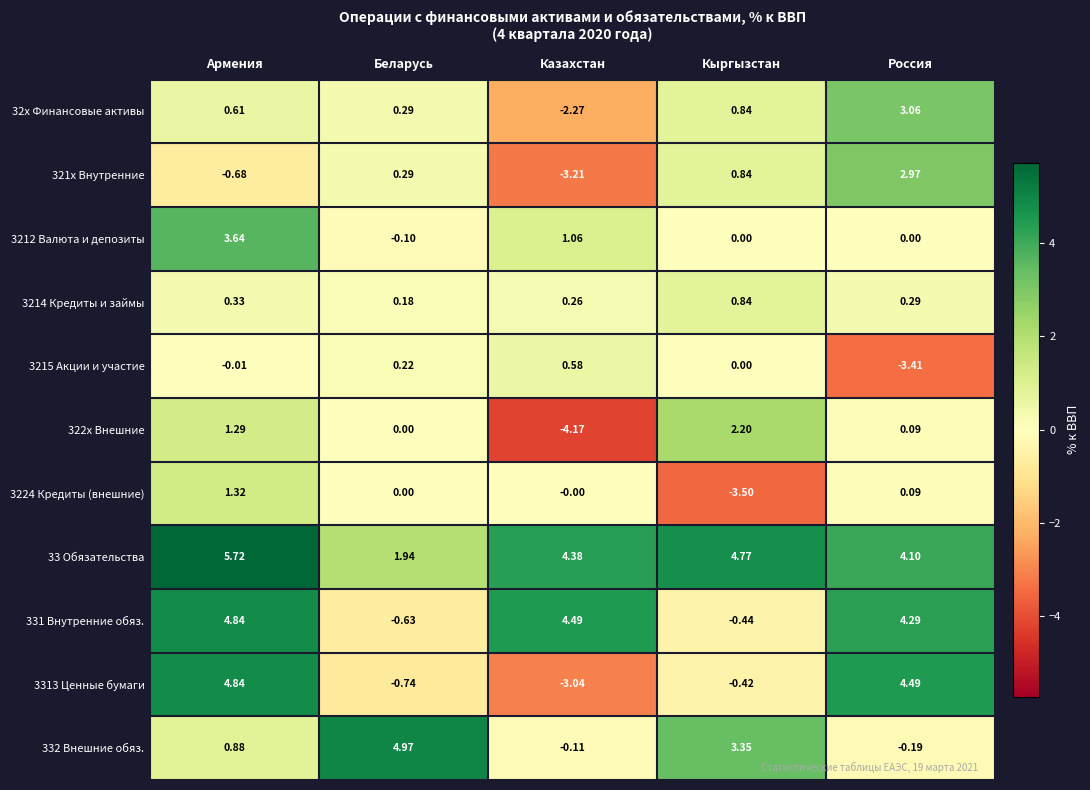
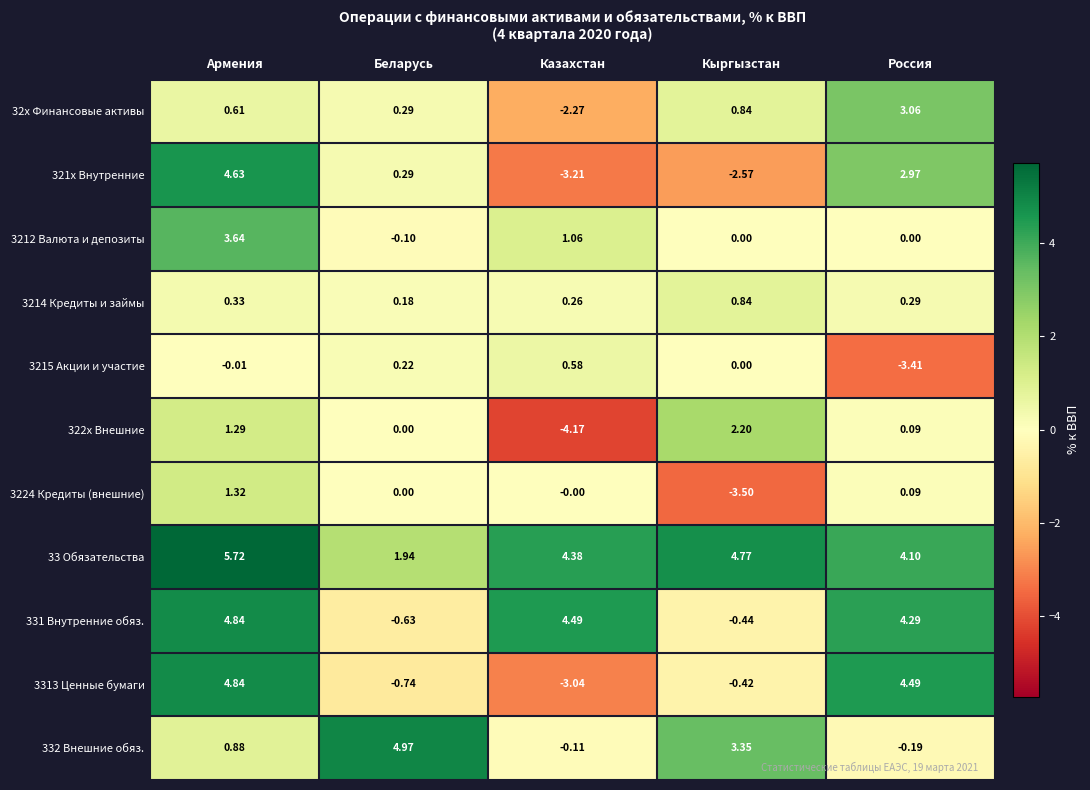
321x Внутренние, Армения: -0.68 -> 4.63
321x Внутренние, Кыргызстан: 0.84 -> -2.57
